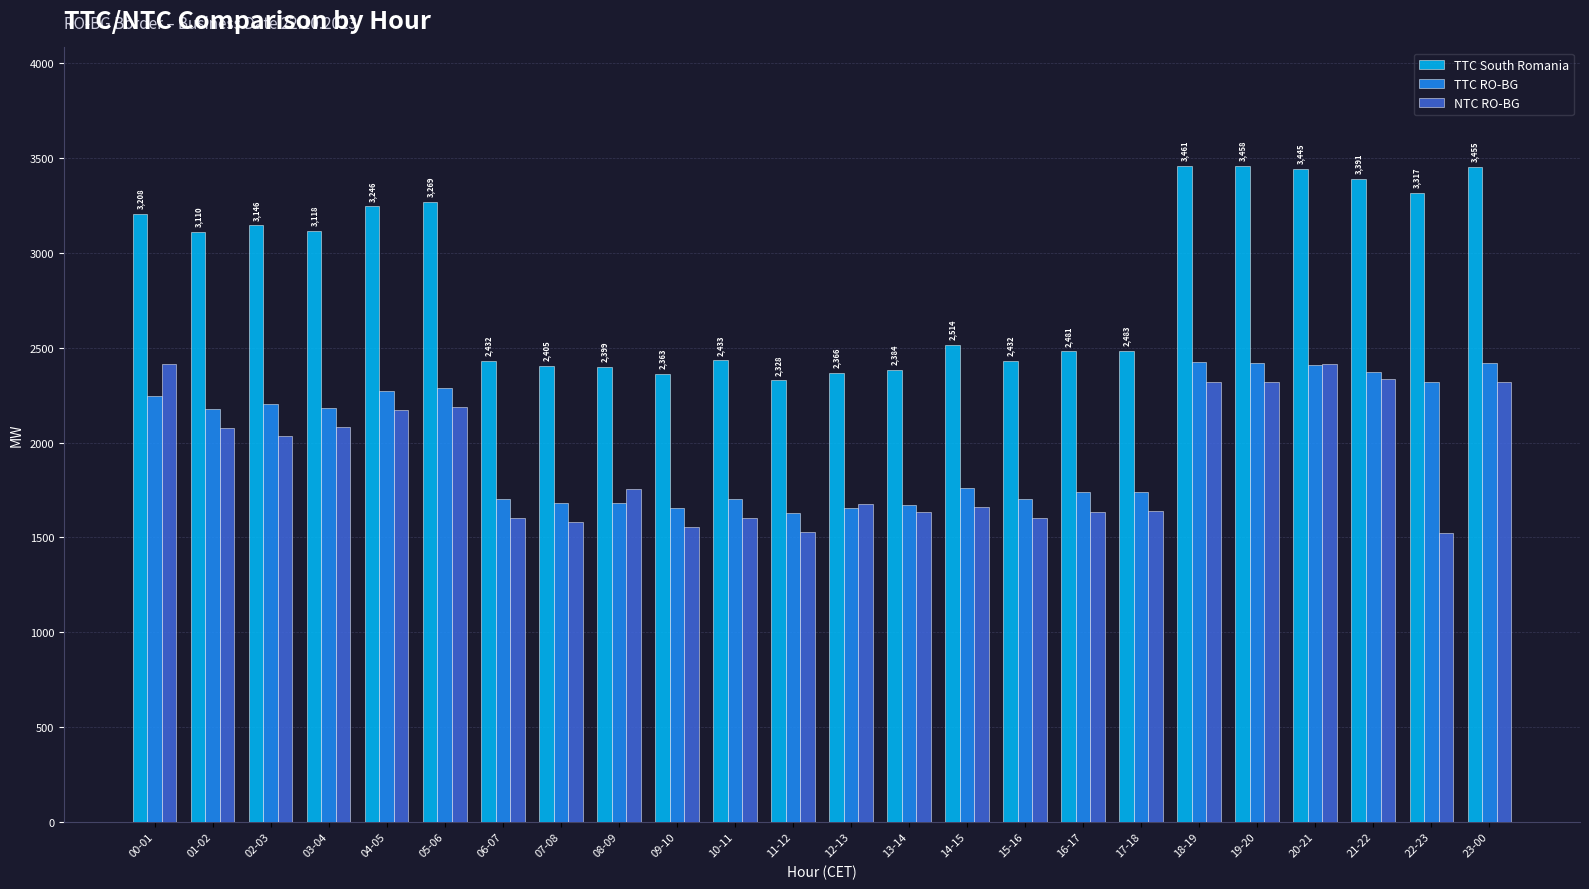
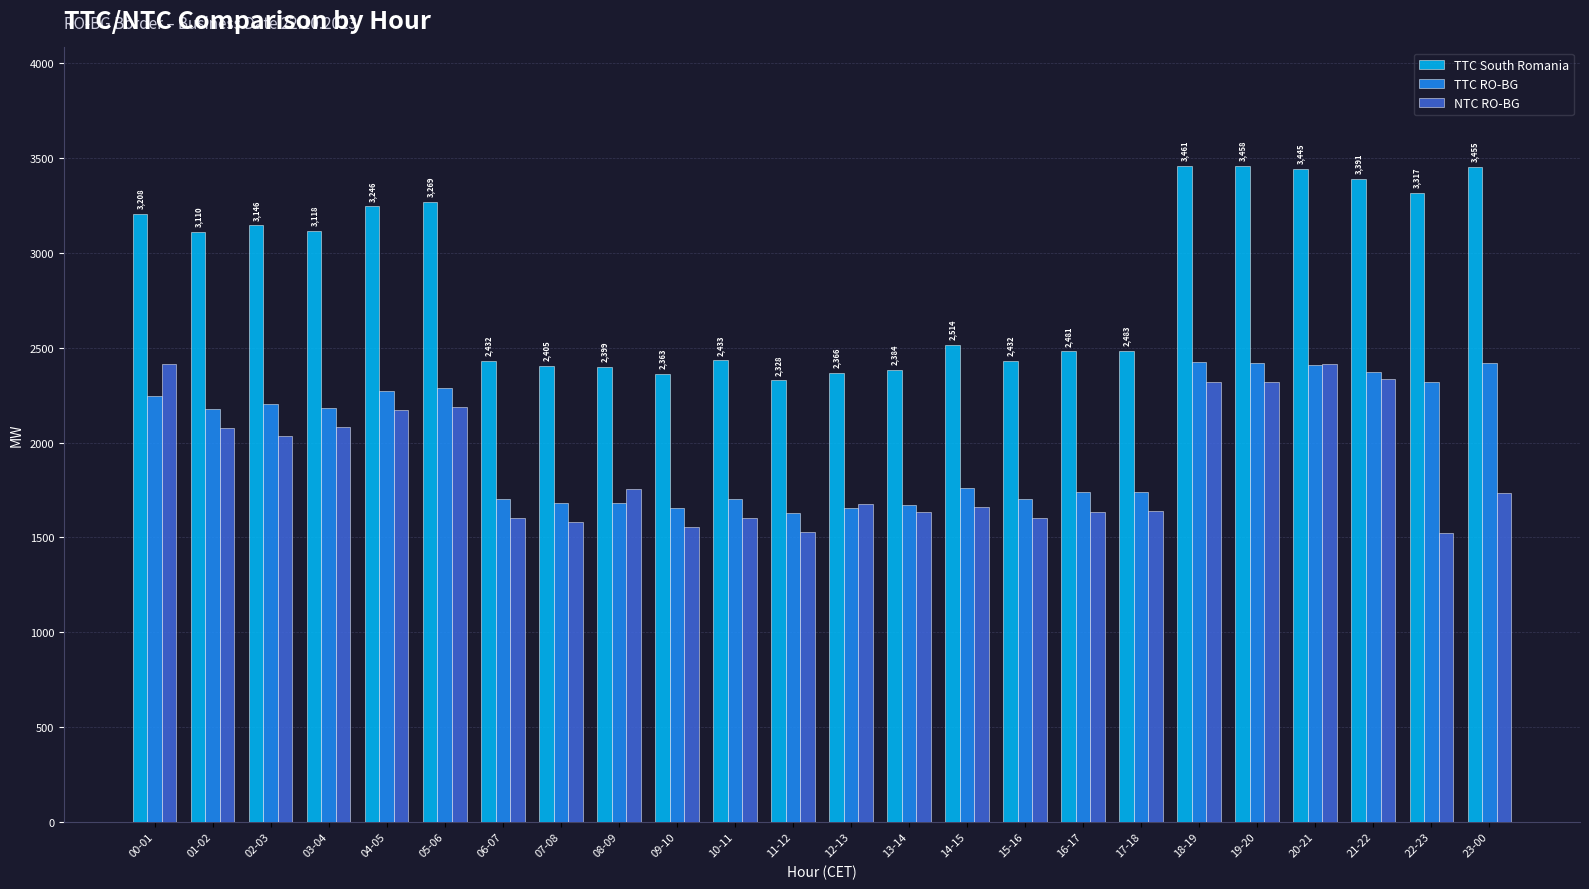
NTC RO-BG, 23-00: 2320 -> 1730
